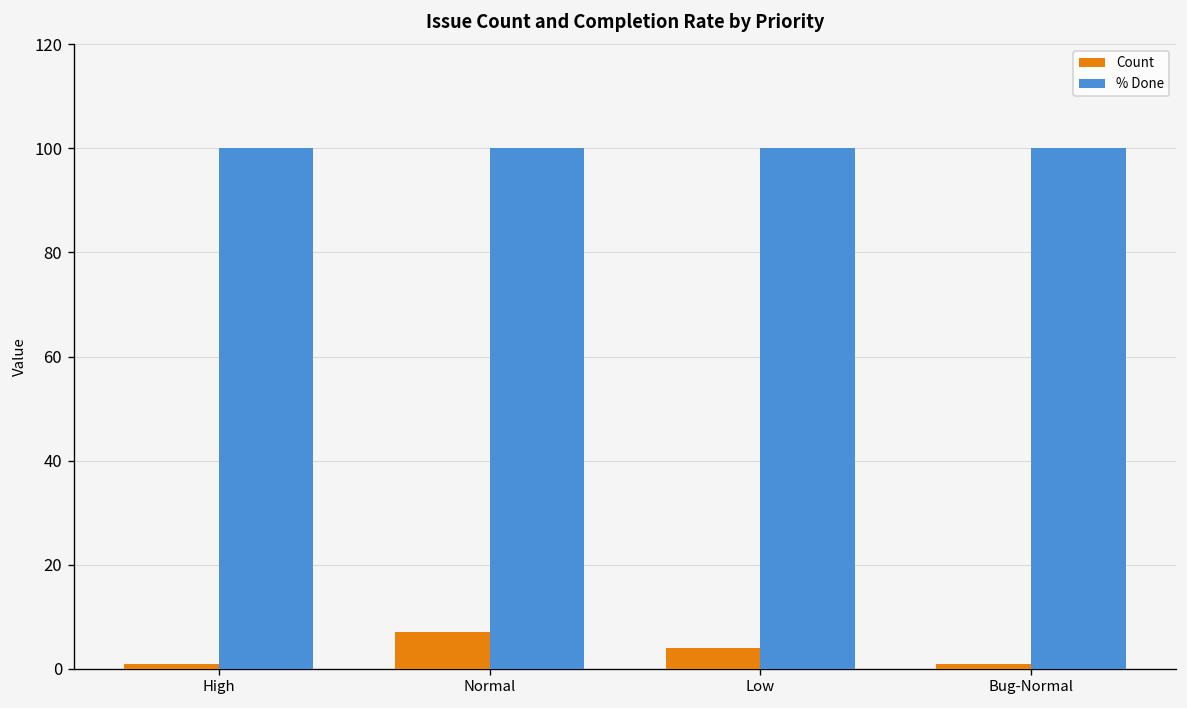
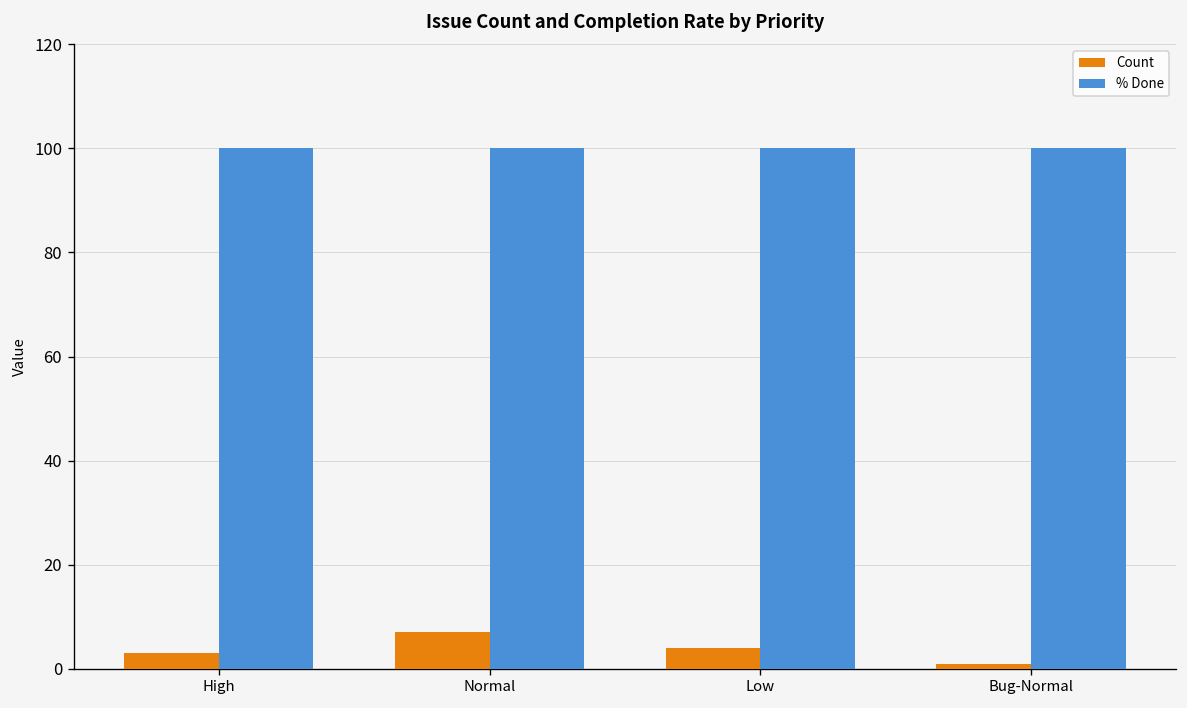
Count, High: 1 -> 3
